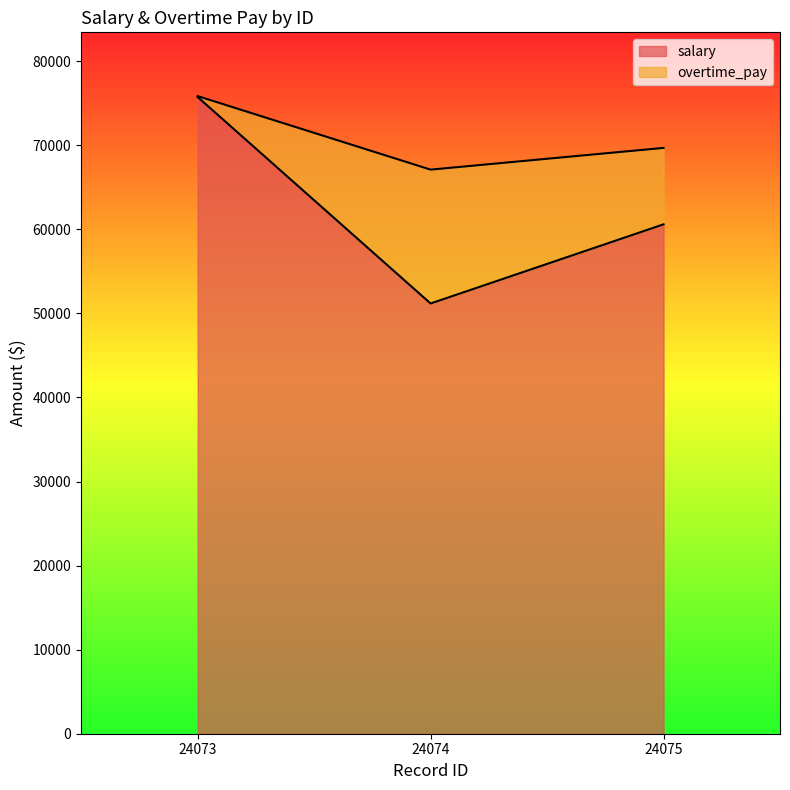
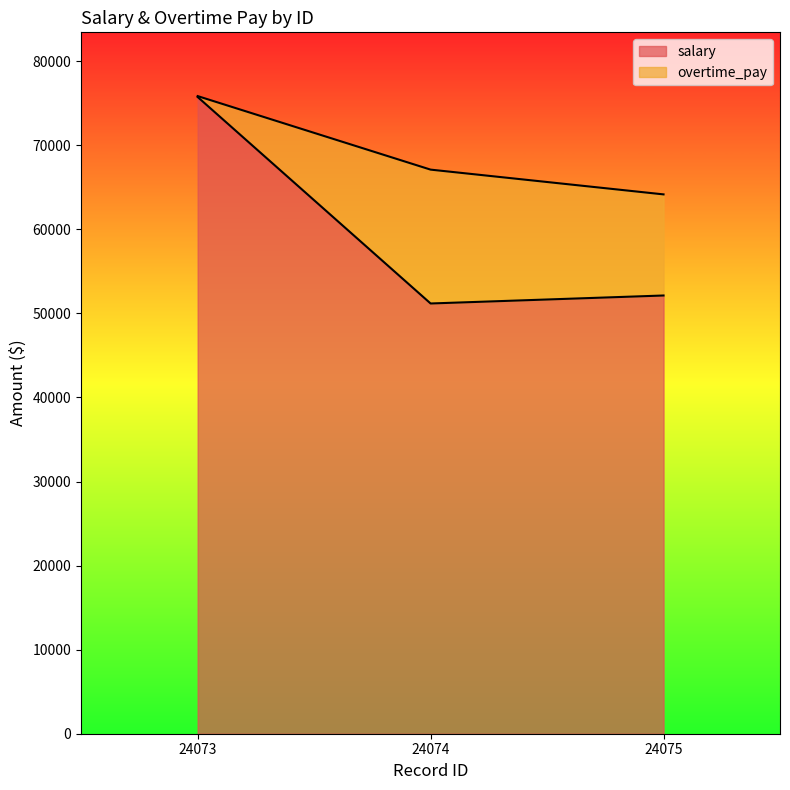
salary, 24075: 61000 -> 52000
overtime_pay, 24075: 9000 -> 12000
